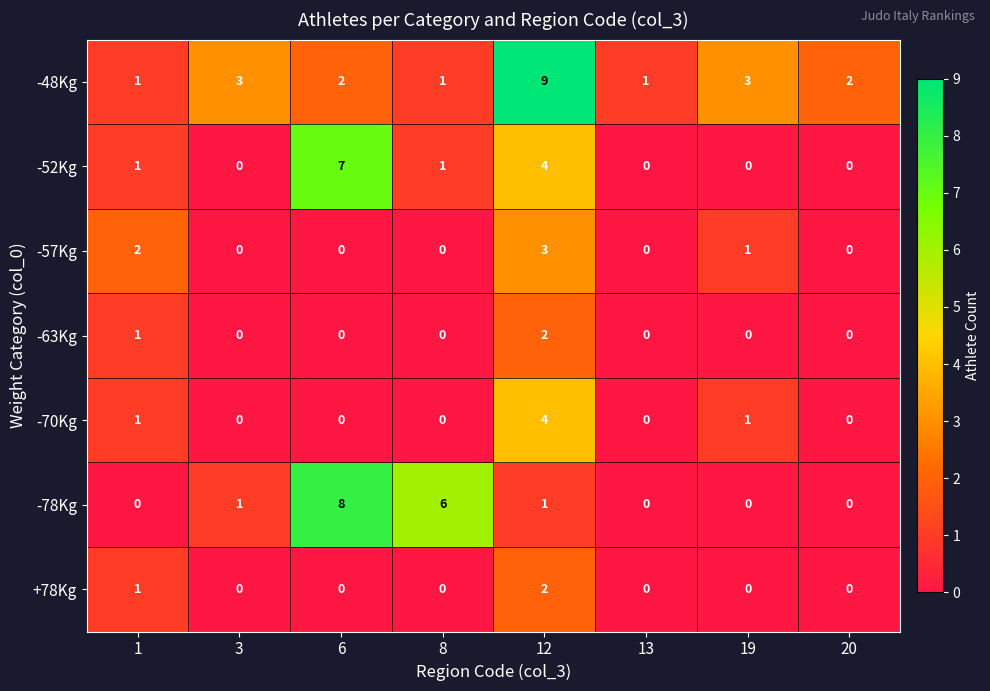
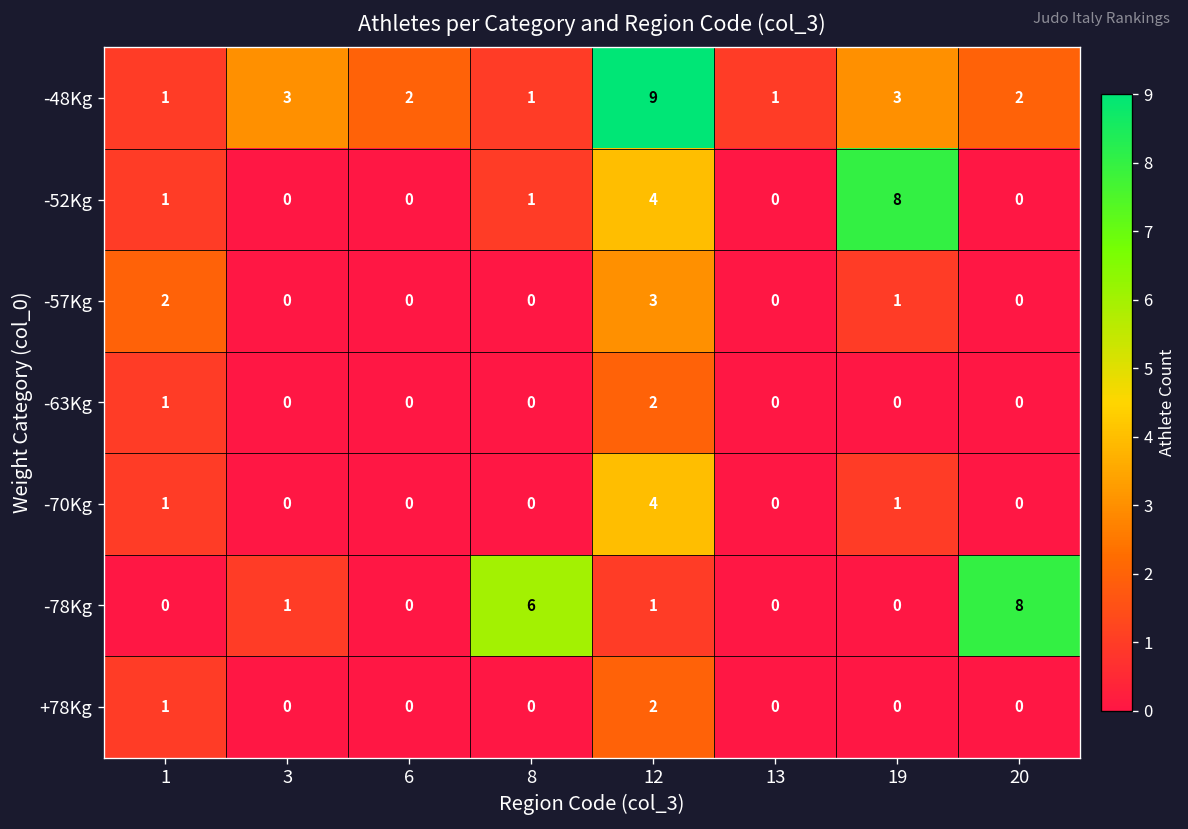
-52Kg, 6: 7 -> 0
-52Kg, 19: 0 -> 8
-78Kg, 6: 8 -> 0
-78Kg, 20: 0 -> 8
